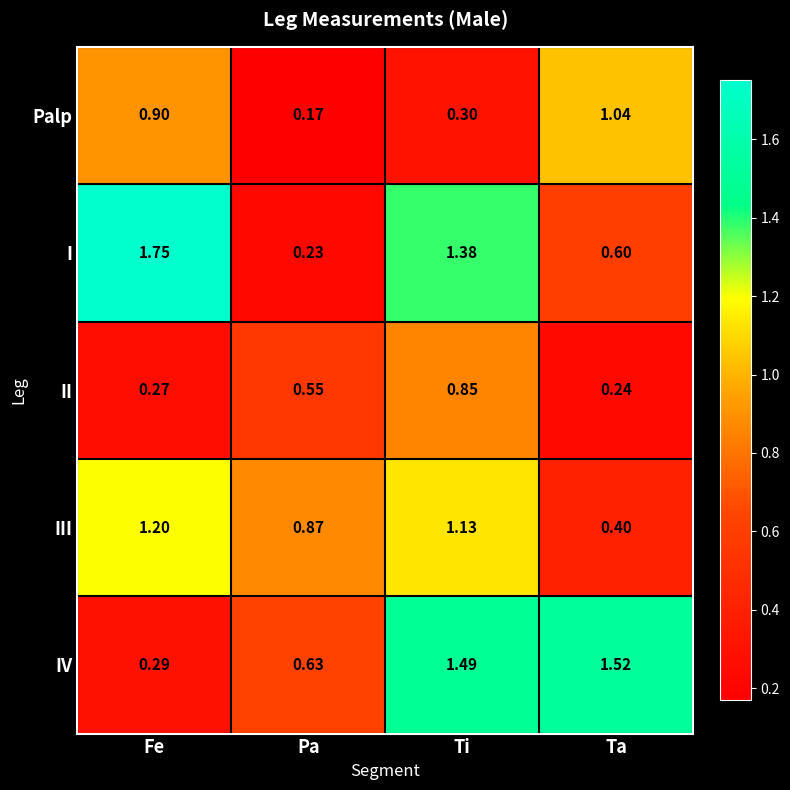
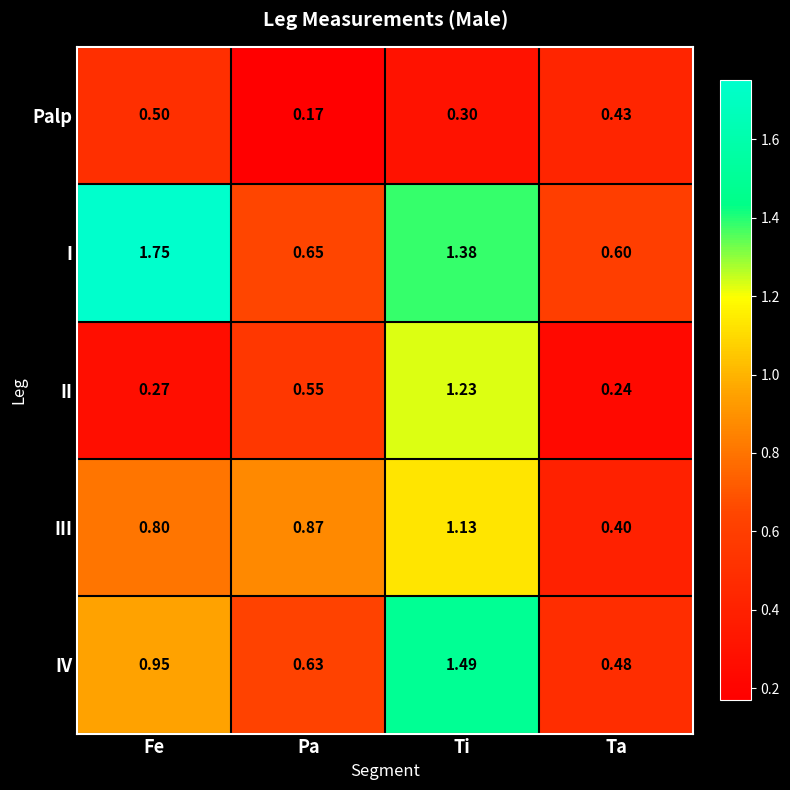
Palp, Fe: 0.90 -> 0.50
Palp, Ta: 1.04 -> 0.43
I, Pa: 0.23 -> 0.65
II, Ti: 0.85 -> 1.23
III, Fe: 1.20 -> 0.80
IV, Fe: 0.29 -> 0.95
IV, Ta: 1.52 -> 0.48
